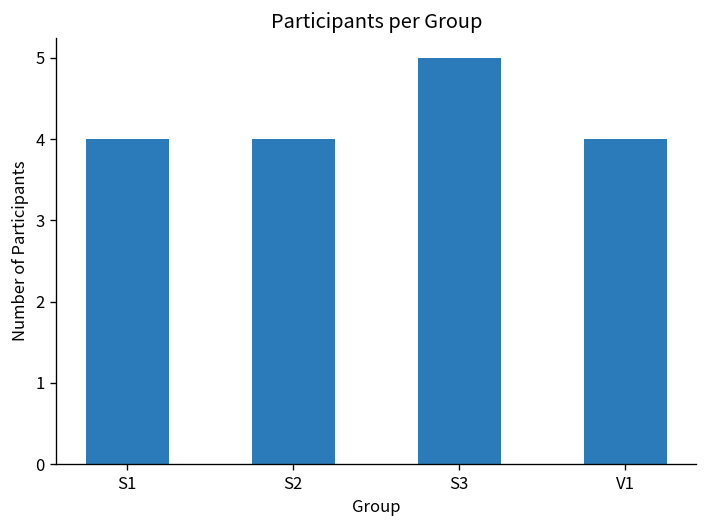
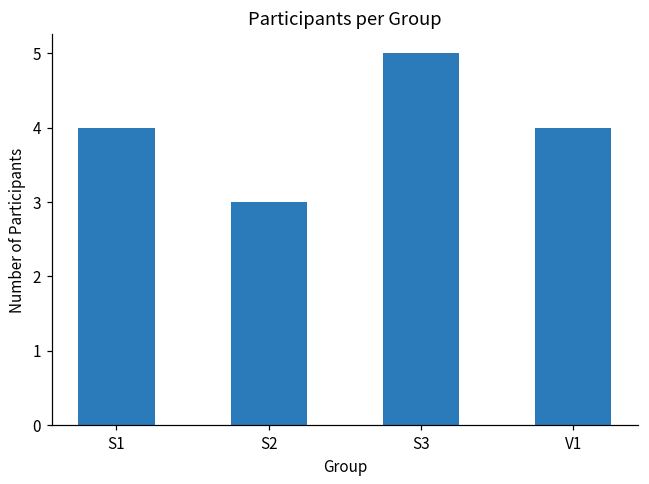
S2: 4 -> 3
